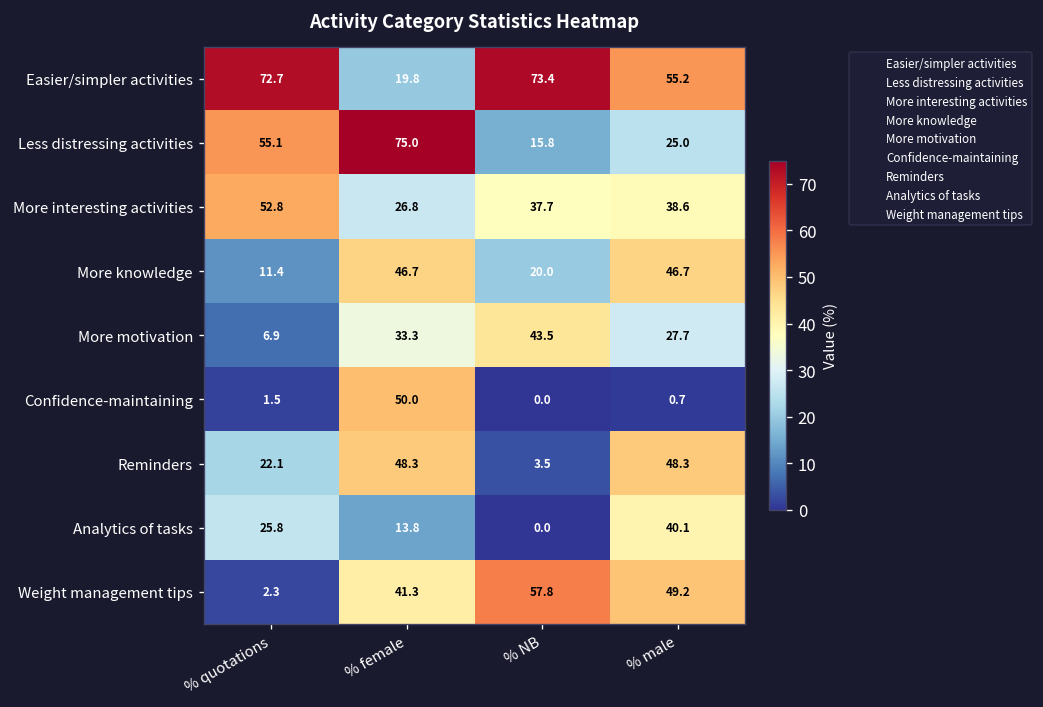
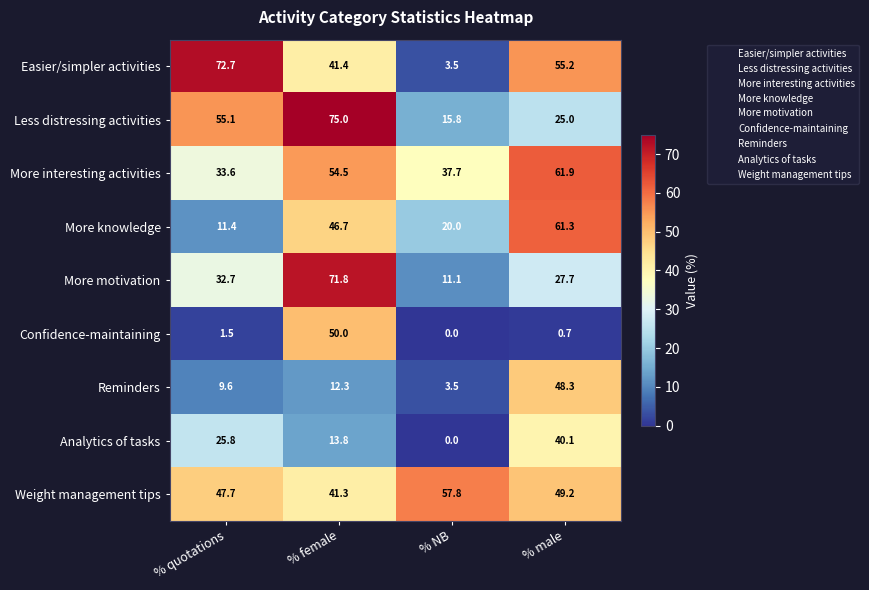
Easier/simpler activities, % female: 19.8 -> 41.4
Easier/simpler activities, % NB: 73.4 -> 3.5
More interesting activities, % quotations: 52.8 -> 33.6
More interesting activities, % female: 26.8 -> 54.5
More interesting activities, % male: 38.6 -> 61.9
More knowledge, % male: 46.7 -> 61.3
More motivation, % quotations: 6.9 -> 32.7
More motivation, % female: 33.3 -> 71.8
More motivation, % NB: 43.5 -> 11.1
Reminders, % quotations: 22.1 -> 9.6
Reminders, % female: 48.3 -> 12.3
Weight management tips, % quotations: 2.3 -> 47.7
